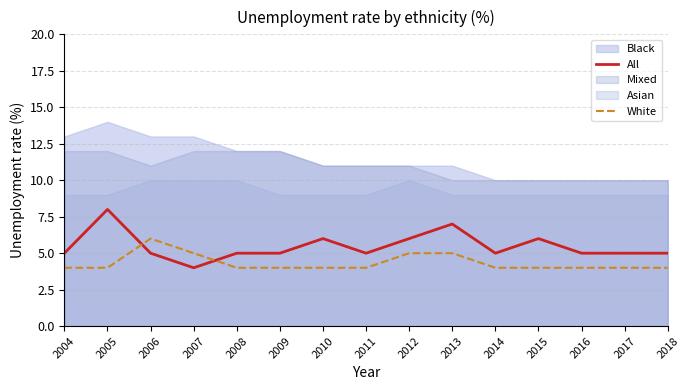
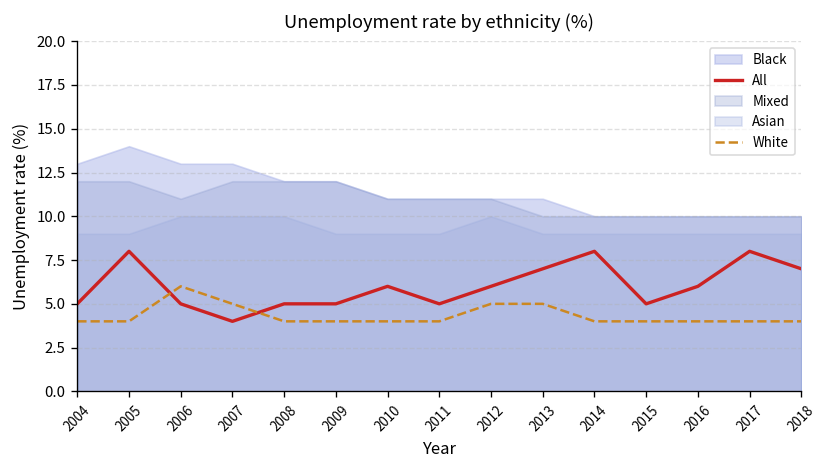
All, 2014: 5 -> 8
All, 2015: 6 -> 5
All, 2016: 5 -> 6
All, 2017: 5 -> 8
All, 2018: 5 -> 7
